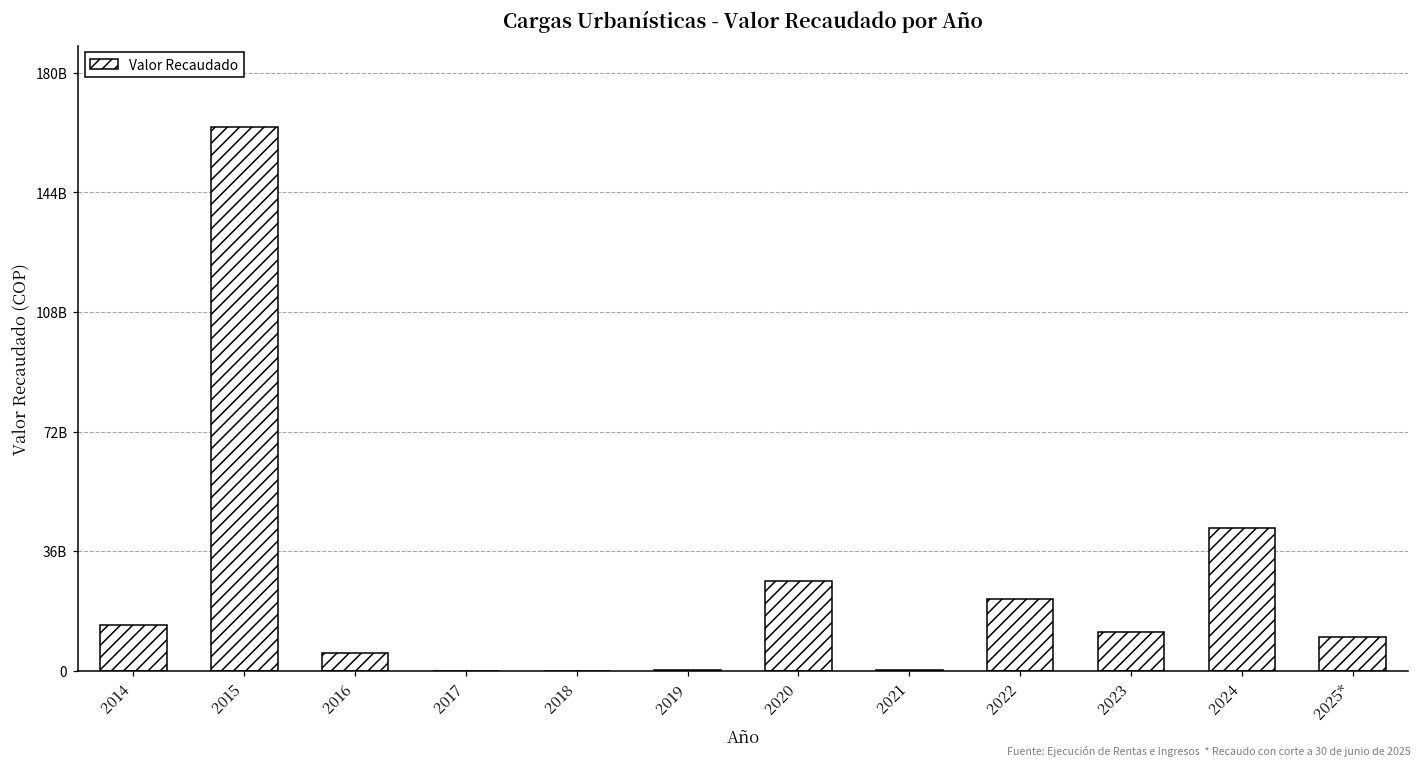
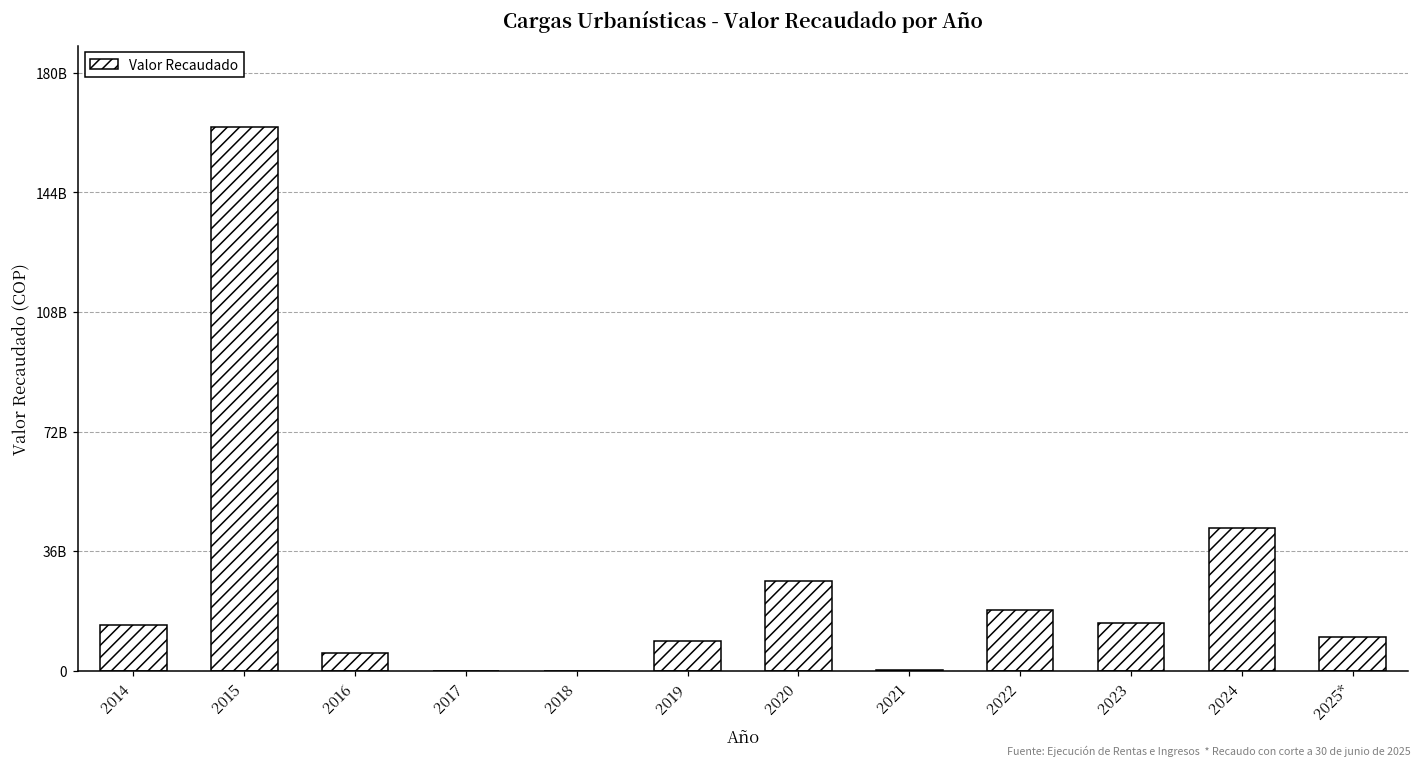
2019: 0 -> 9000000000
2022: 22000000000 -> 18000000000
2023: 12000000000 -> 14000000000
